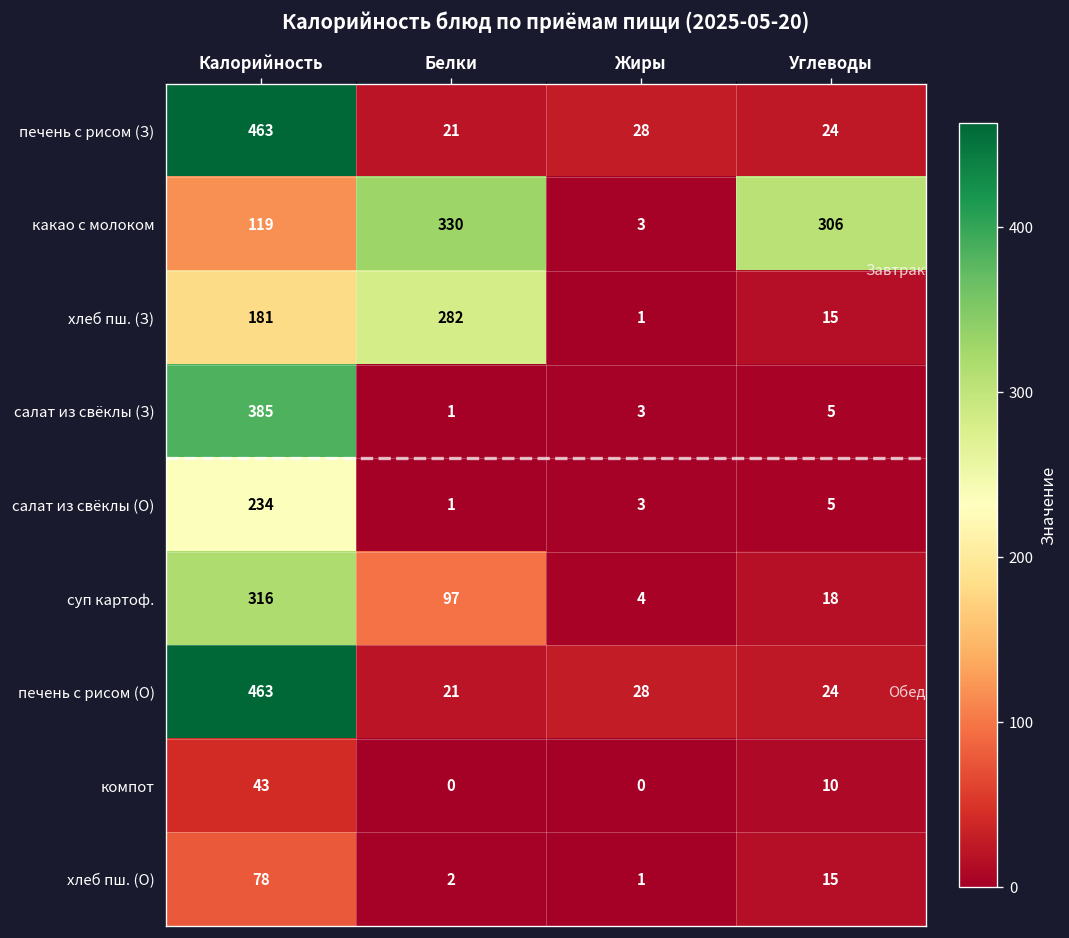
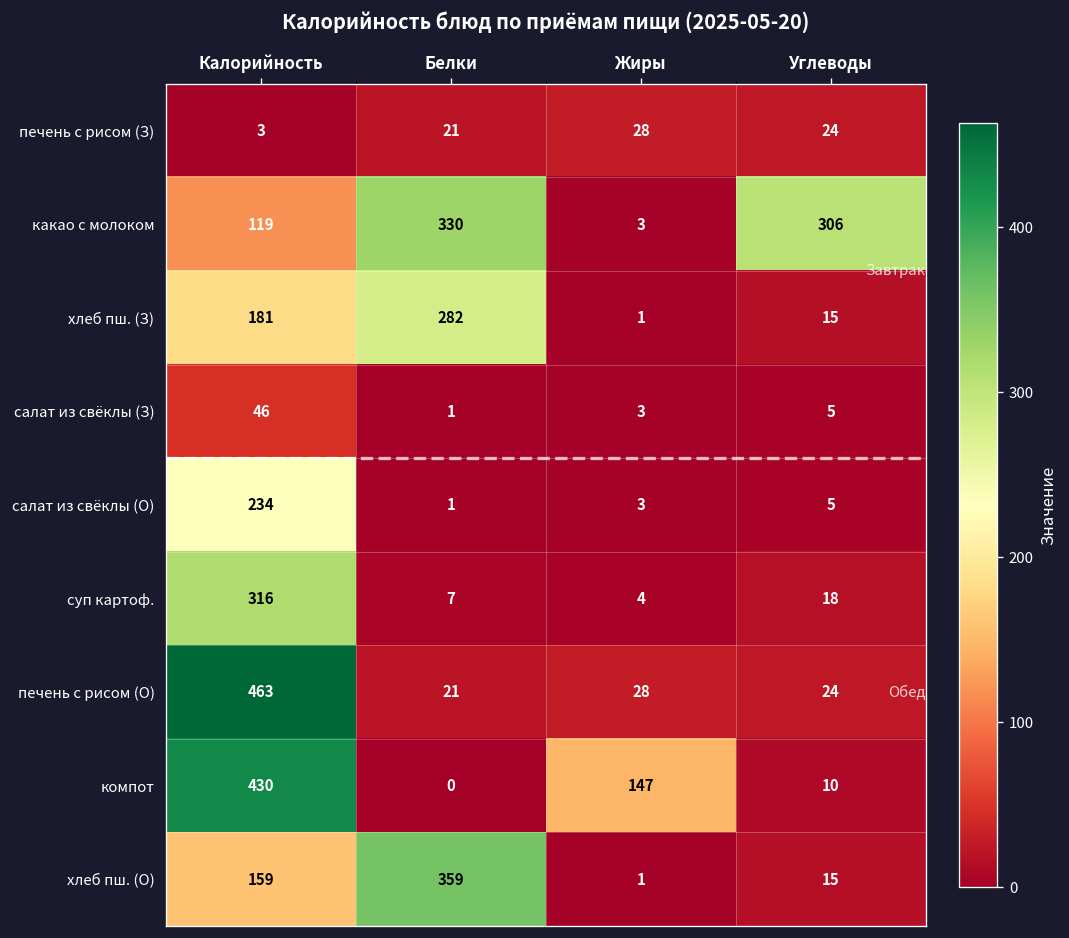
печень с рисом (З), Калорийность: 463 -> 3
салат из свёклы (З), Калорийность: 385 -> 46
суп картоф., Белки: 97 -> 7
компот, Калорийность: 43 -> 430
компот, Жиры: 0 -> 147
хлеб пш. (О), Калорийность: 78 -> 159
хлеб пш. (О), Белки: 2 -> 359
